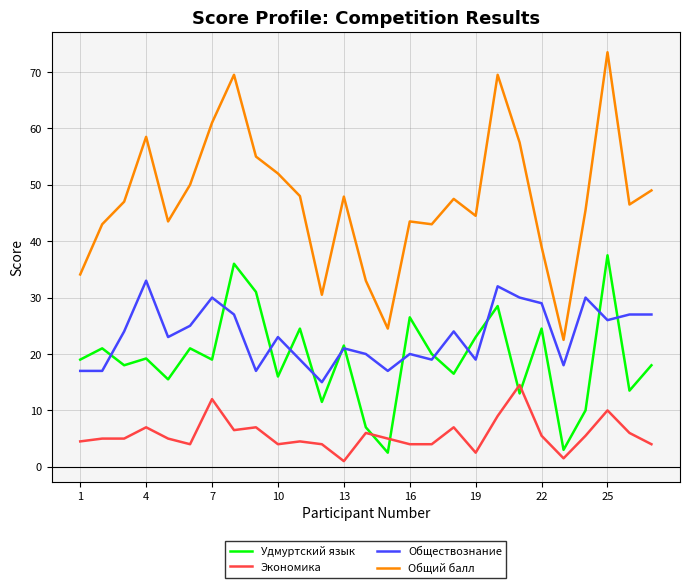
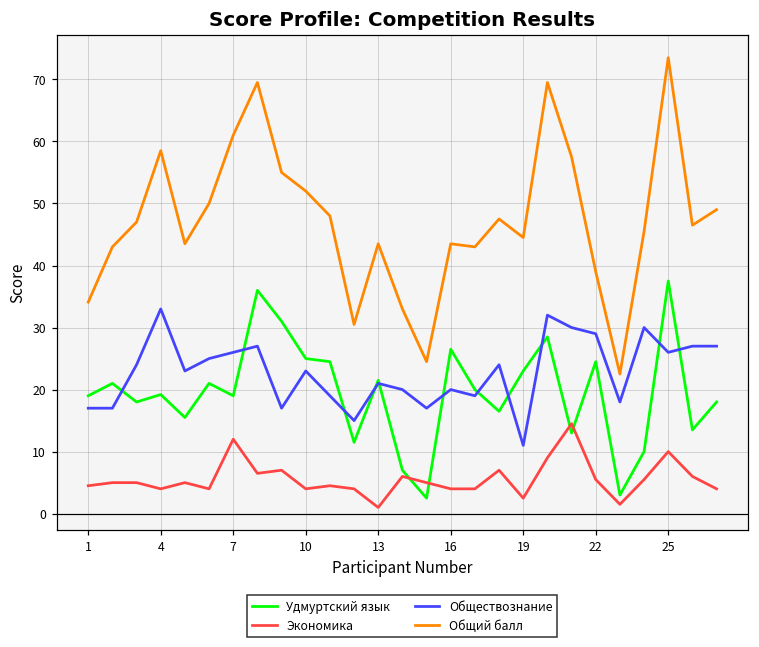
Экономика, 4: 7 -> 4
Обществознание, 7: 30 -> 26
Удмуртский язык, 10: 16 -> 25
Общий балл, 13: 48 -> 44
Обществознание, 19: 19 -> 11
